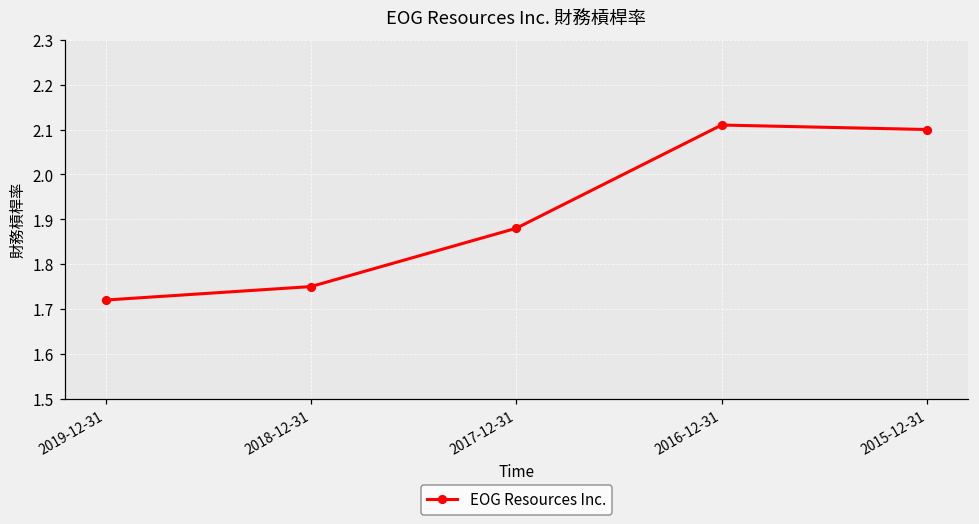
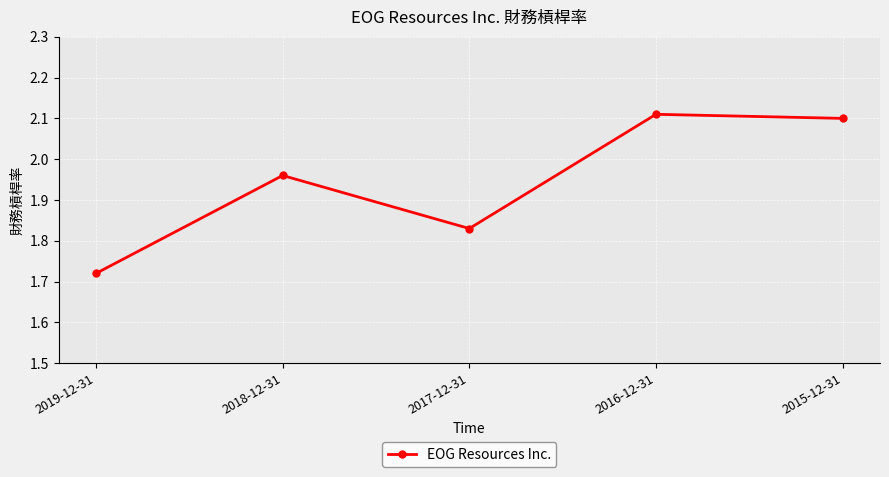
2018-12-31: 1.75 -> 1.96
2017-12-31: 1.88 -> 1.83
